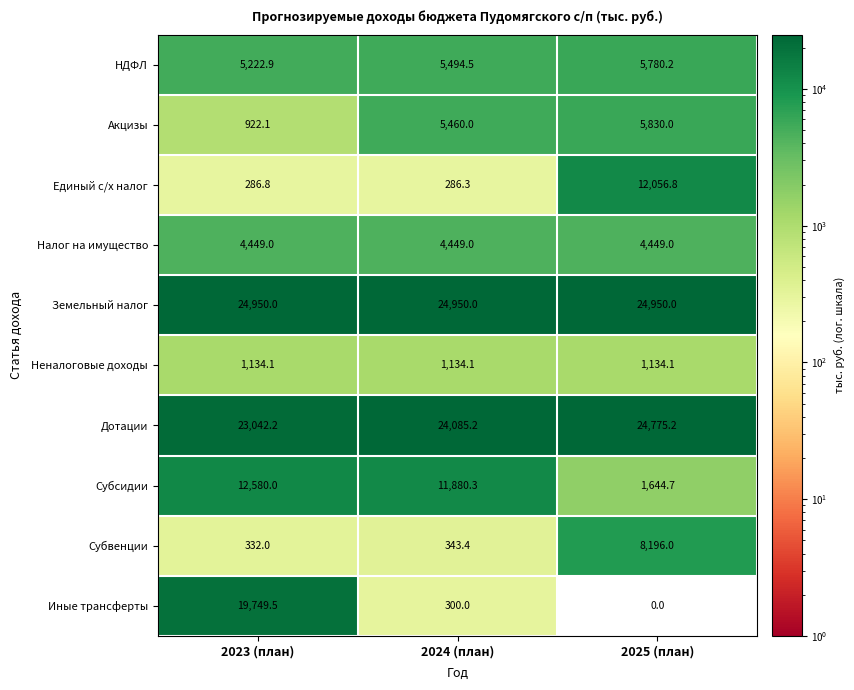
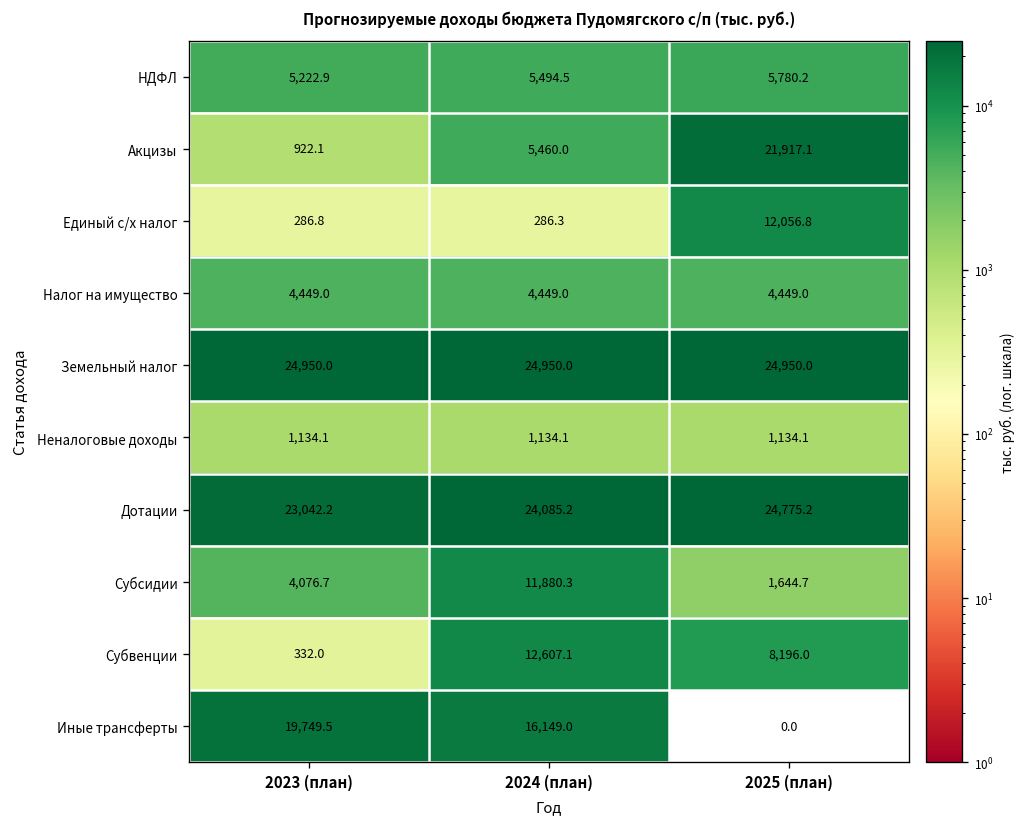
Акцизы, 2025 (план): 5,830.0 -> 21,917.1
Субсидии, 2023 (план): 12,580.0 -> 4,076.7
Субвенции, 2024 (план): 343.4 -> 12,607.1
Иные трансферты, 2024 (план): 300.0 -> 16,149.0
